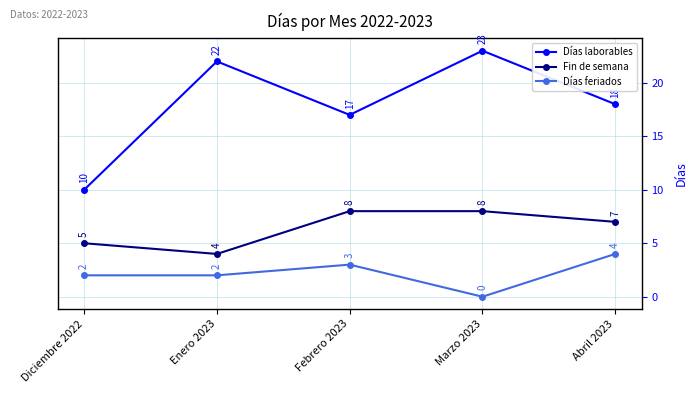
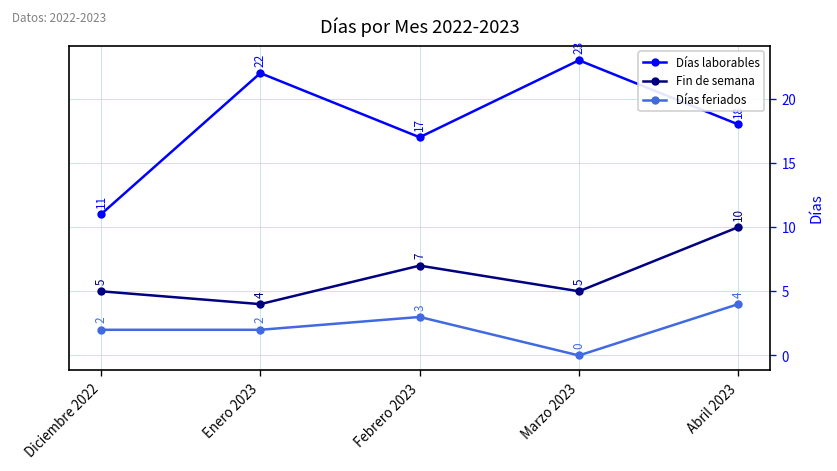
Días laborables, Diciembre 2022: 10 -> 11
Fin de semana, Febrero 2023: 8 -> 7
Fin de semana, Marzo 2023: 8 -> 5
Fin de semana, Abril 2023: 7 -> 10
